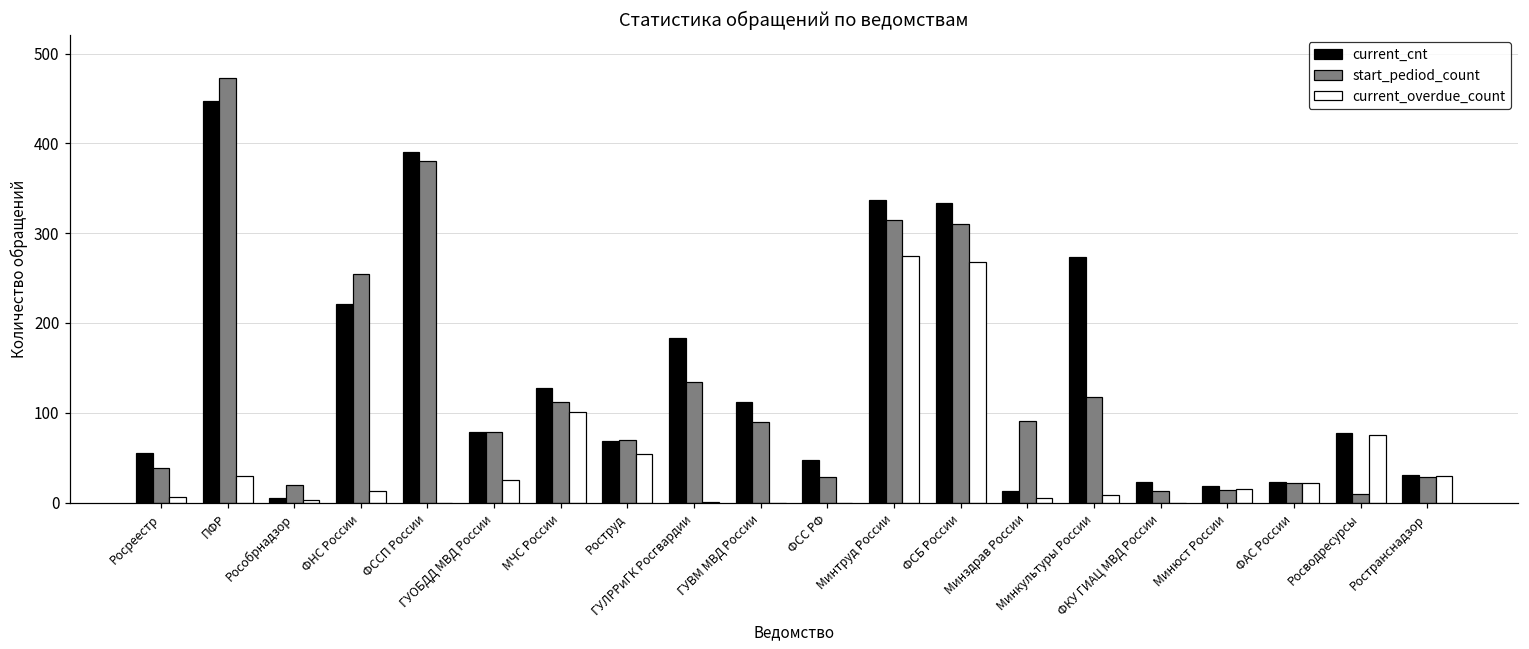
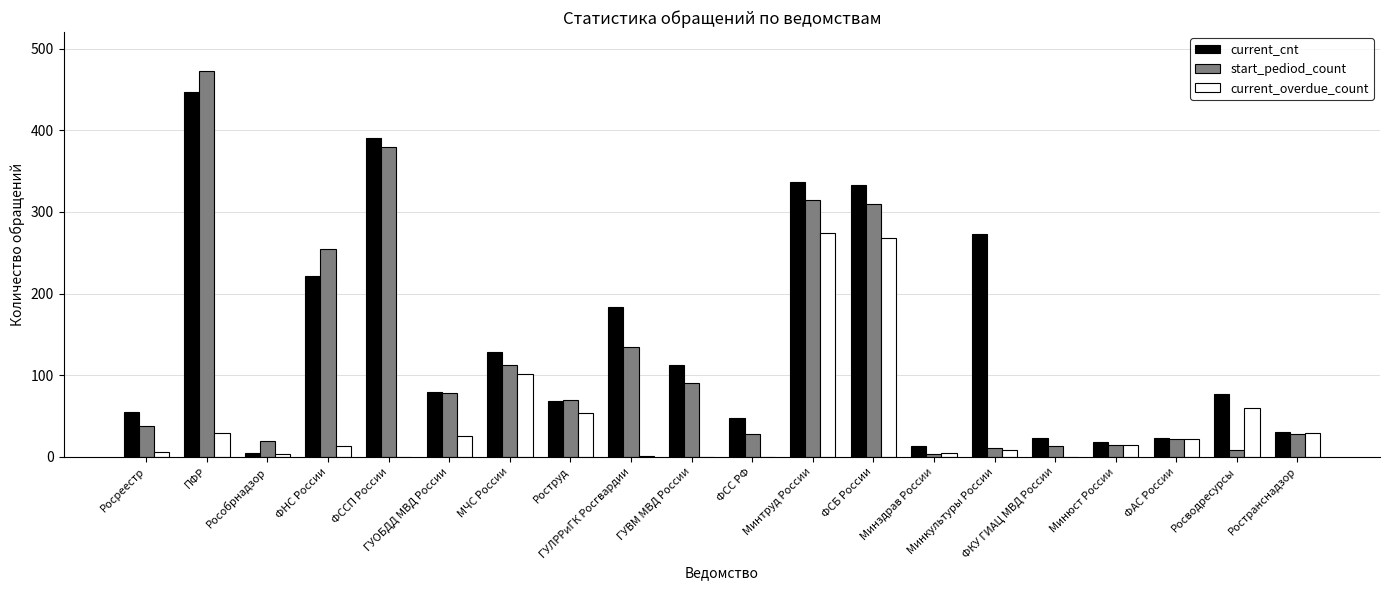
start_pediod_count, Минздрав России: 90 -> 0
start_pediod_count, Минкультуры России: 120 -> 10
current_overdue_count, Росводресурсы: 80 -> 60
